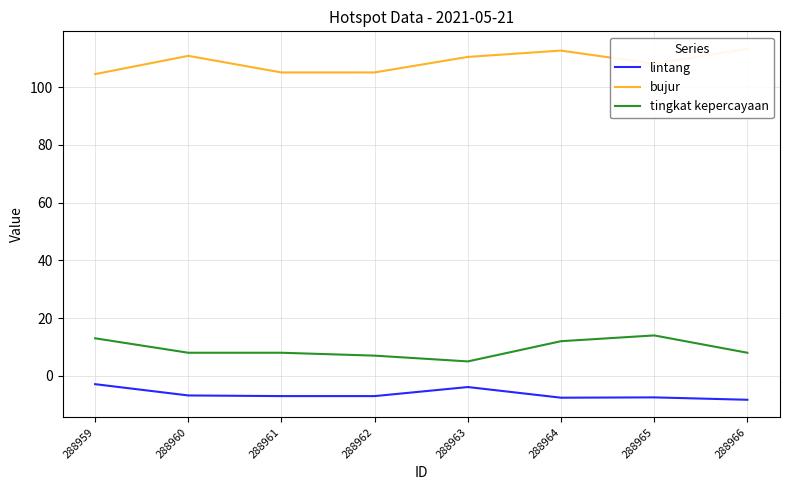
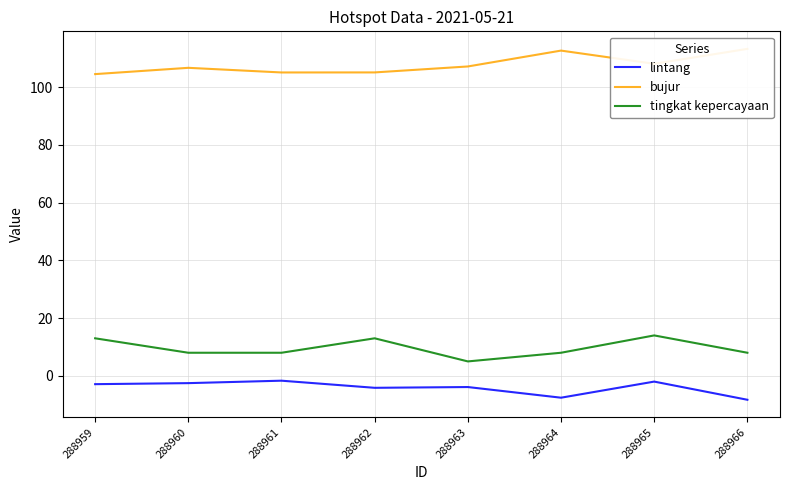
lintang, 288960: -7 -> -3
bujur, 288960: 111 -> 107
lintang, 288961: -7 -> -2
lintang, 288962: -7 -> -4
tingkat kepercayaan, 288962: 7 -> 13
bujur, 288963: 110 -> 107
tingkat kepercayaan, 288964: 12 -> 8
lintang, 288965: -7 -> -2
